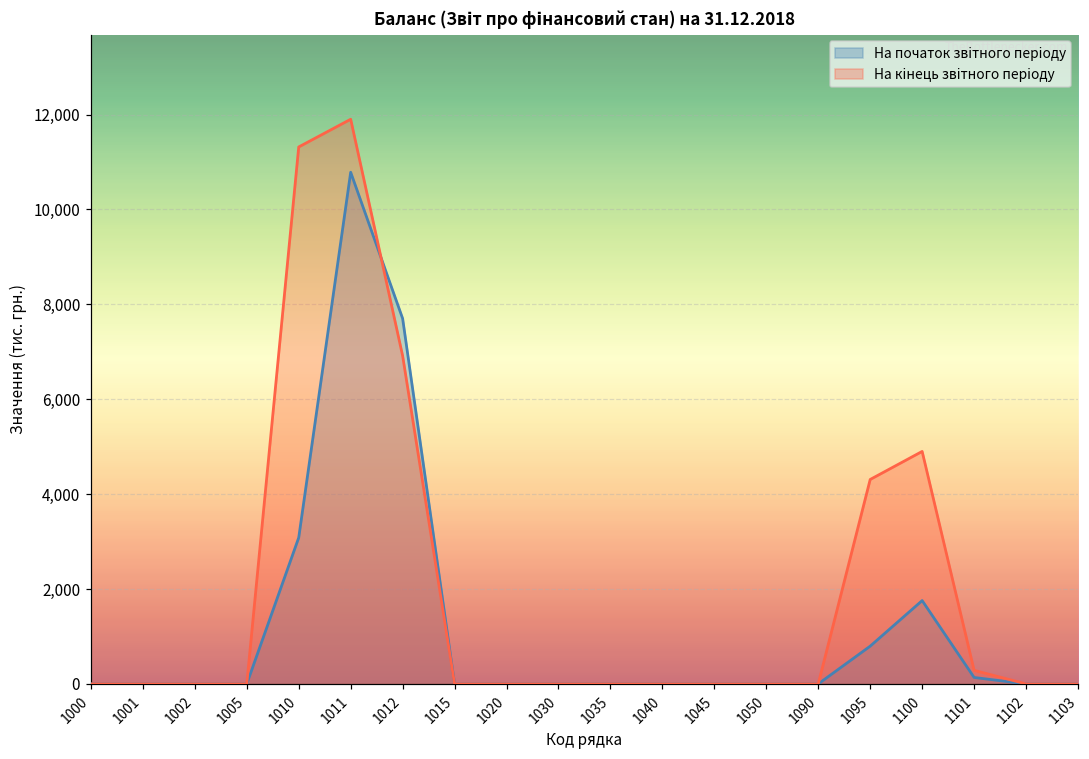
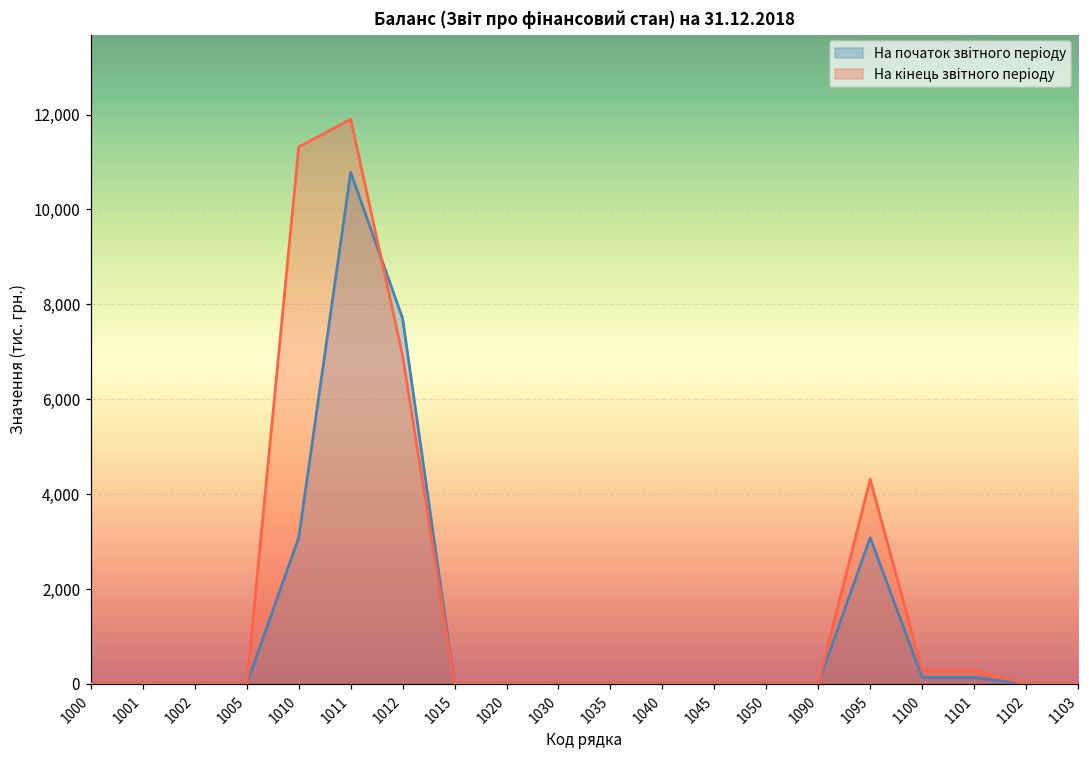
На початок звітного періоду, 1095: 800 -> 3,100
На початок звітного періоду, 1100: 1,800 -> 100
На кінець звітного періоду, 1100: 4,900 -> 300
